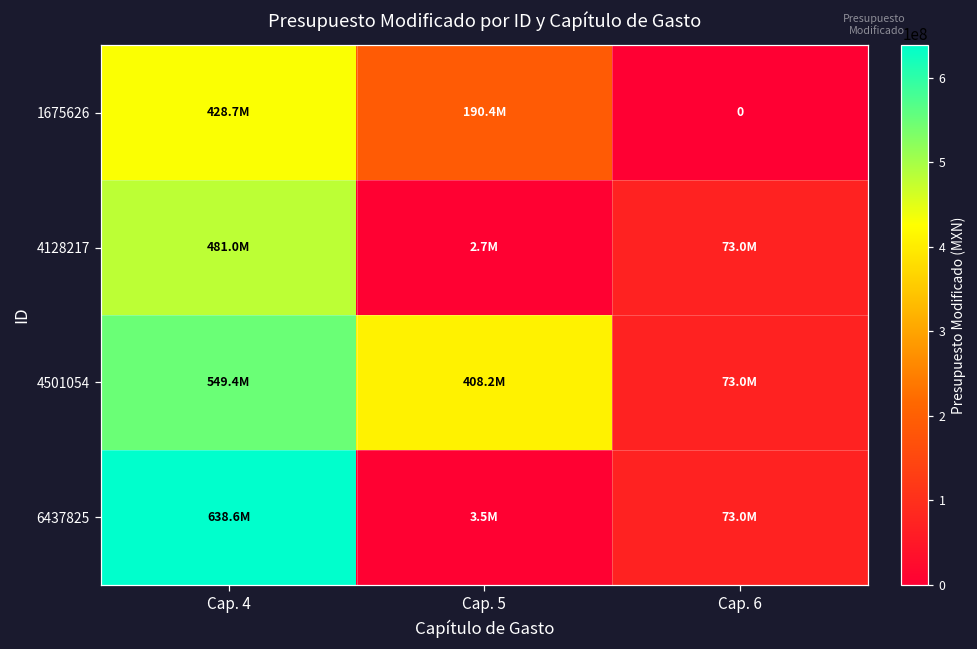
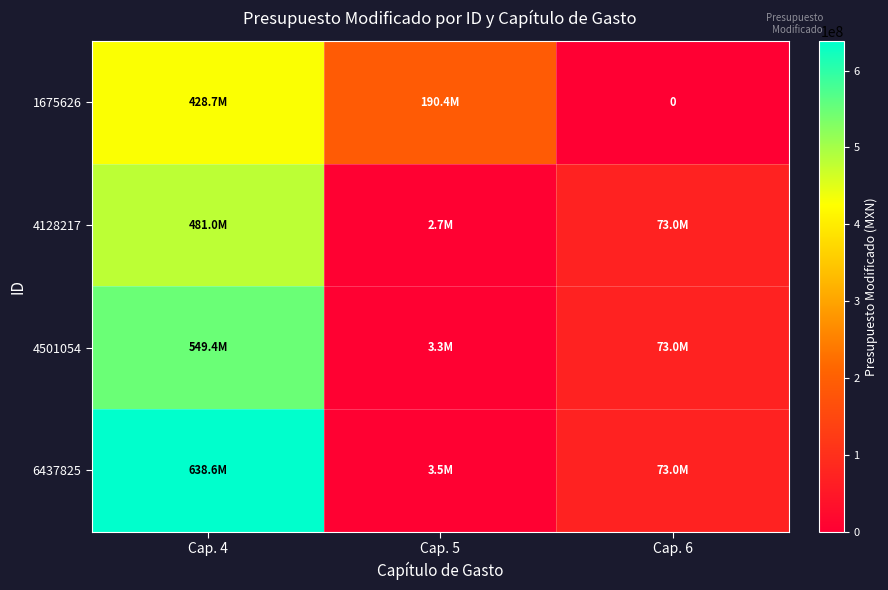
4501054, Cap. 5: 408.2M -> 3.3M
